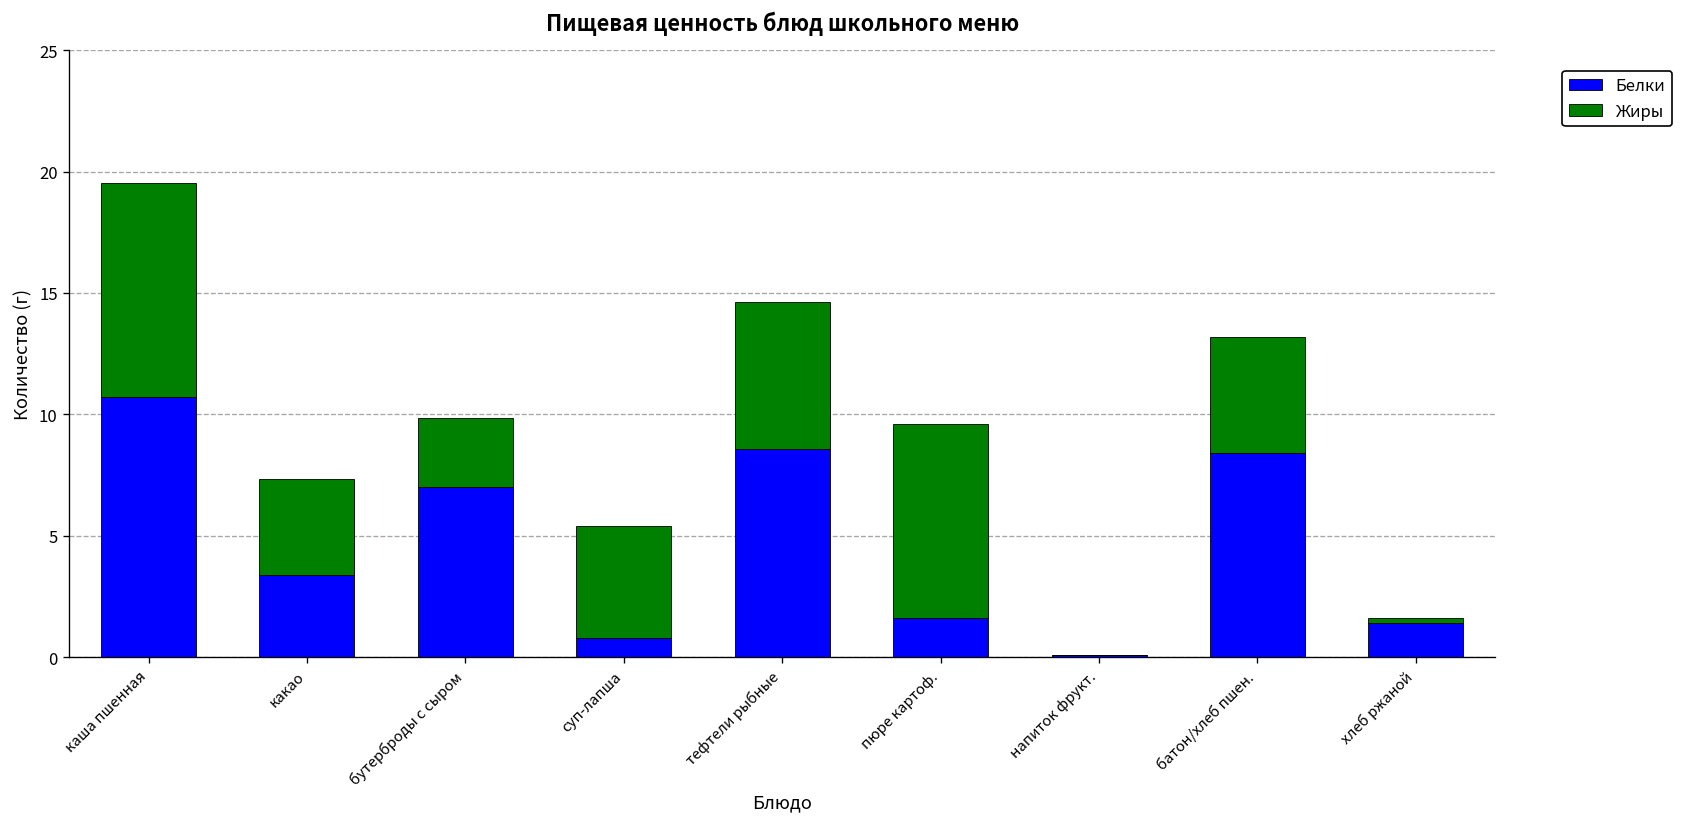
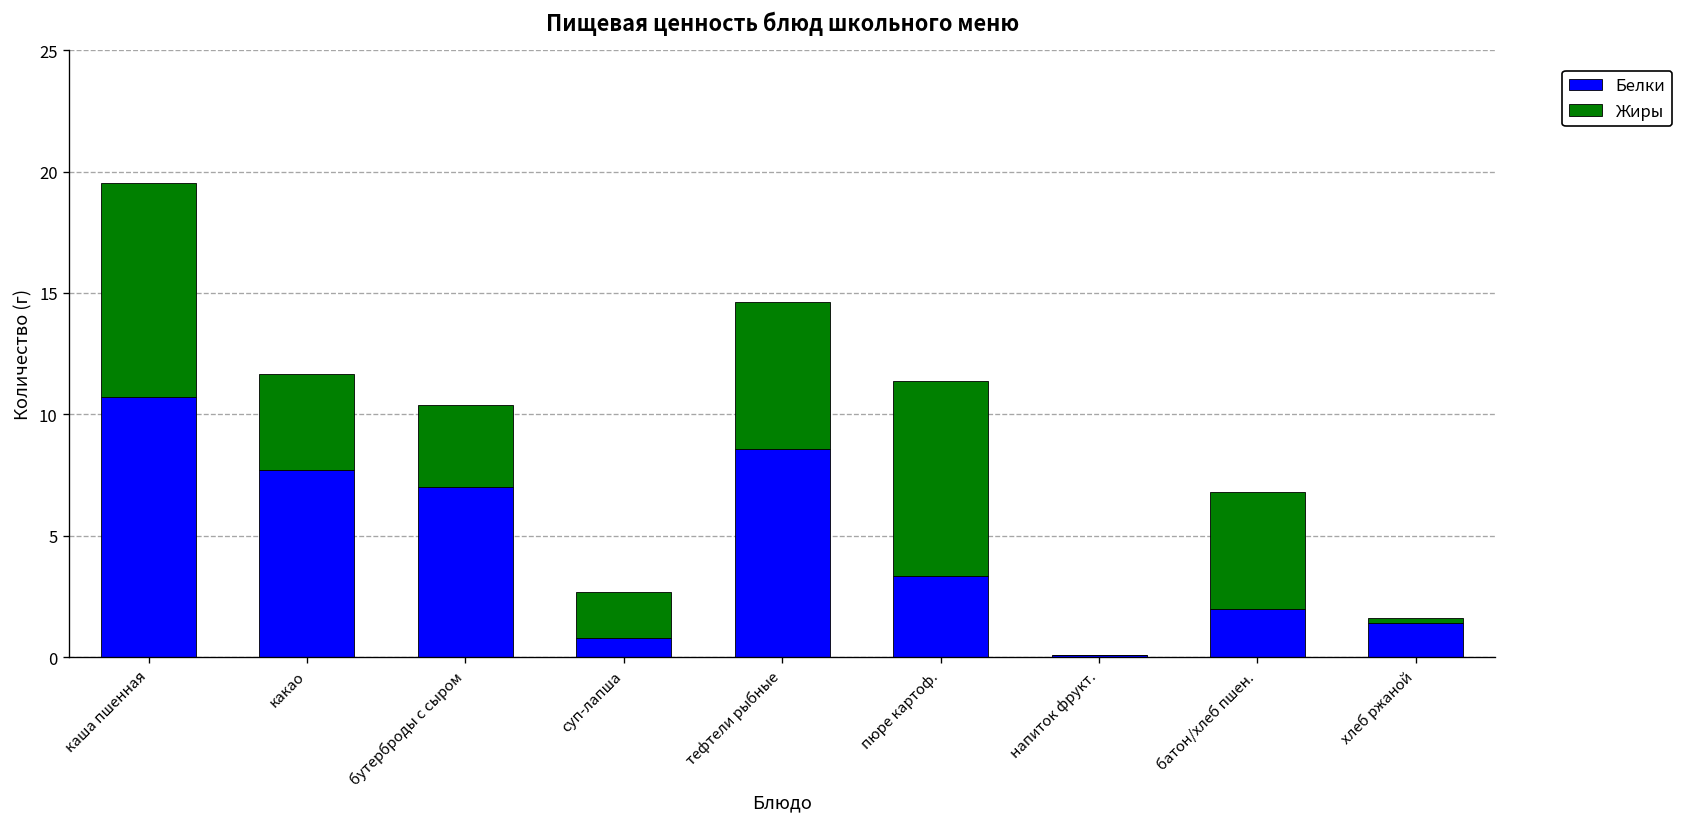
Белки, какао: 3.4 -> 7.7
Жиры, бутерброды с сыром: 2.9 -> 3.4
Жиры, суп-лапша: 4.6 -> 1.9
Белки, пюре картоф.: 1.6 -> 3.4
Белки, батон/хлеб пшен.: 8.4 -> 2.0
